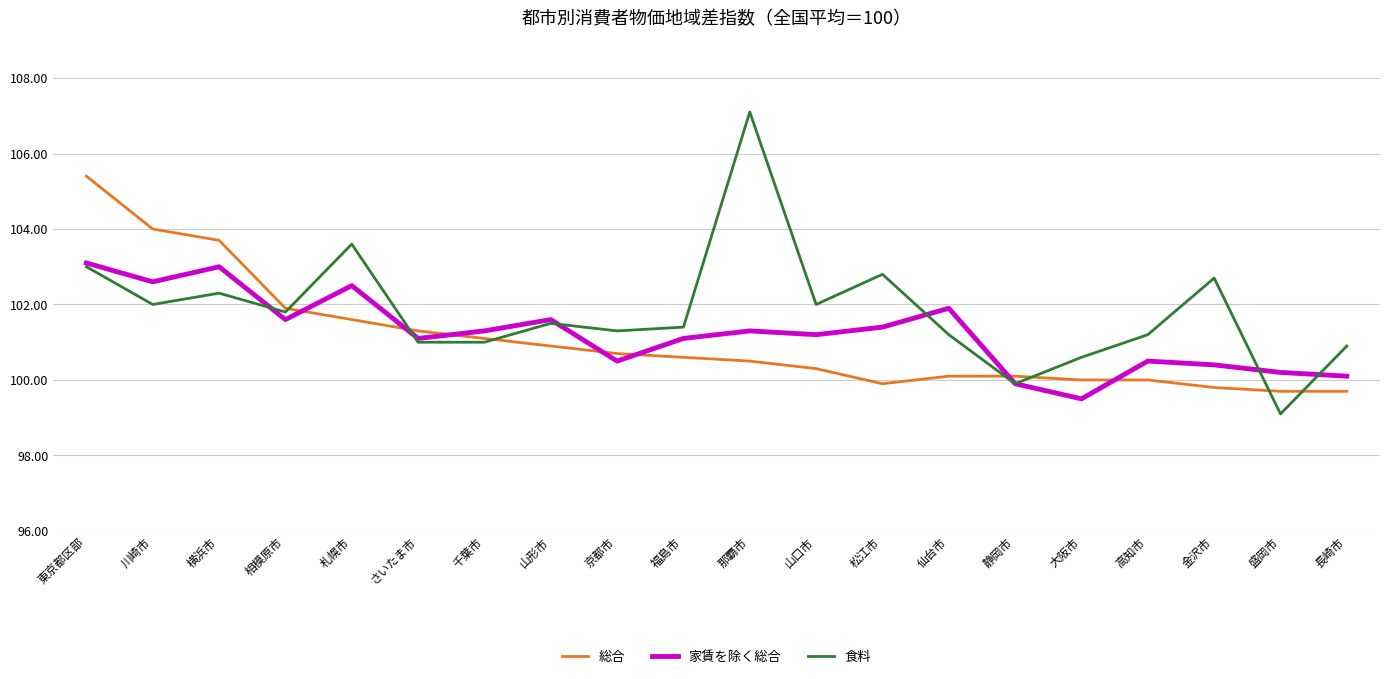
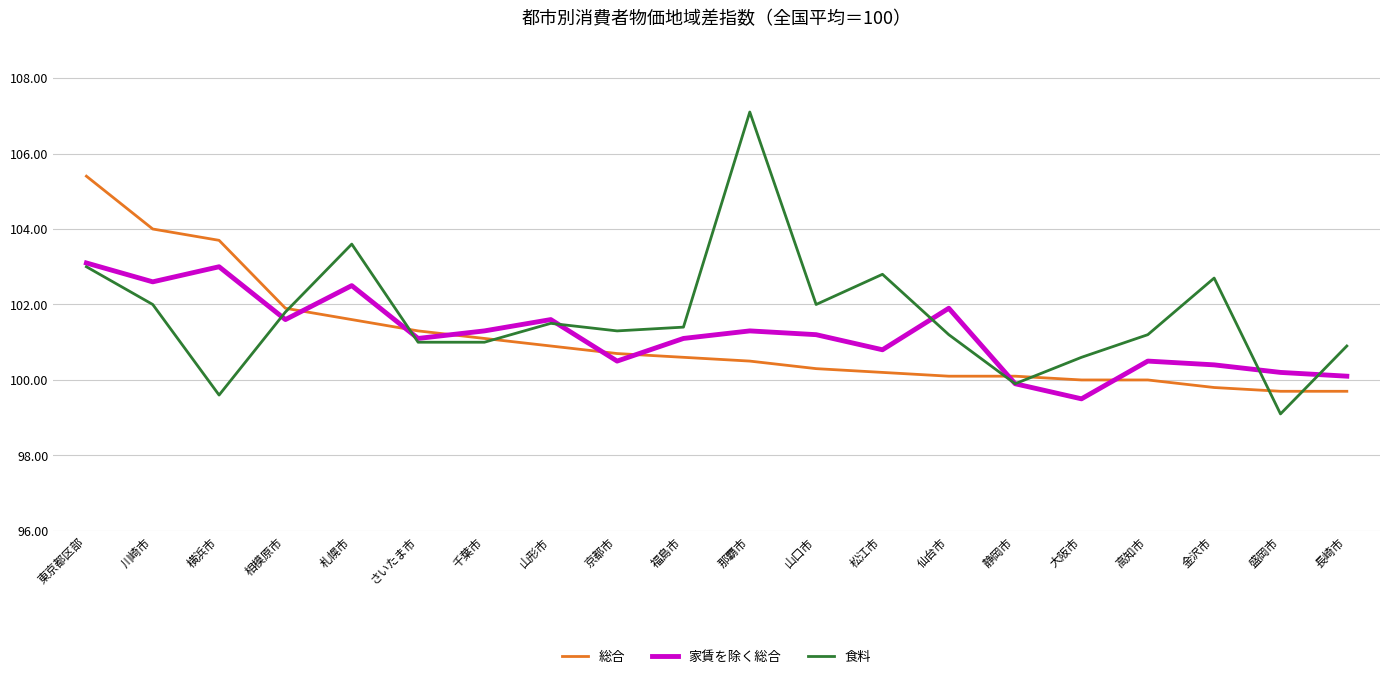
食料, 横浜市: 102.3 -> 99.6
総合, 松江市: 99.9 -> 100.2
家賃を除く総合, 松江市: 101.4 -> 100.8
